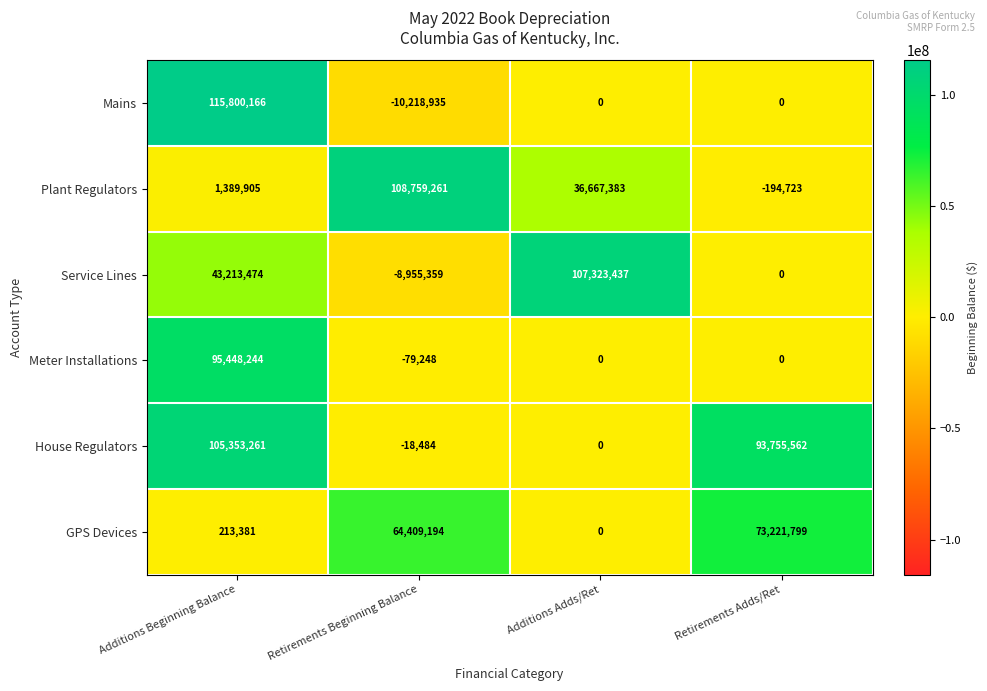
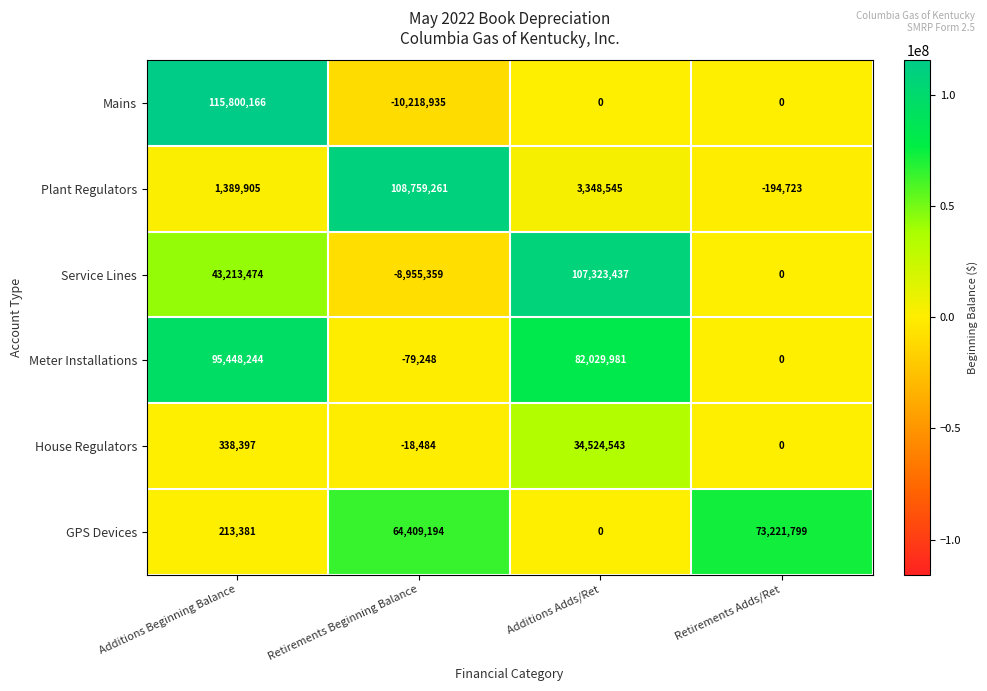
Plant Regulators, Additions Adds/Ret: 36,667,383 -> 3,348,545
Meter Installations, Additions Adds/Ret: 0 -> 82,029,981
House Regulators, Additions Beginning Balance: 105,353,261 -> 338,397
House Regulators, Additions Adds/Ret: 0 -> 34,524,543
House Regulators, Retirements Adds/Ret: 93,755,562 -> 0
